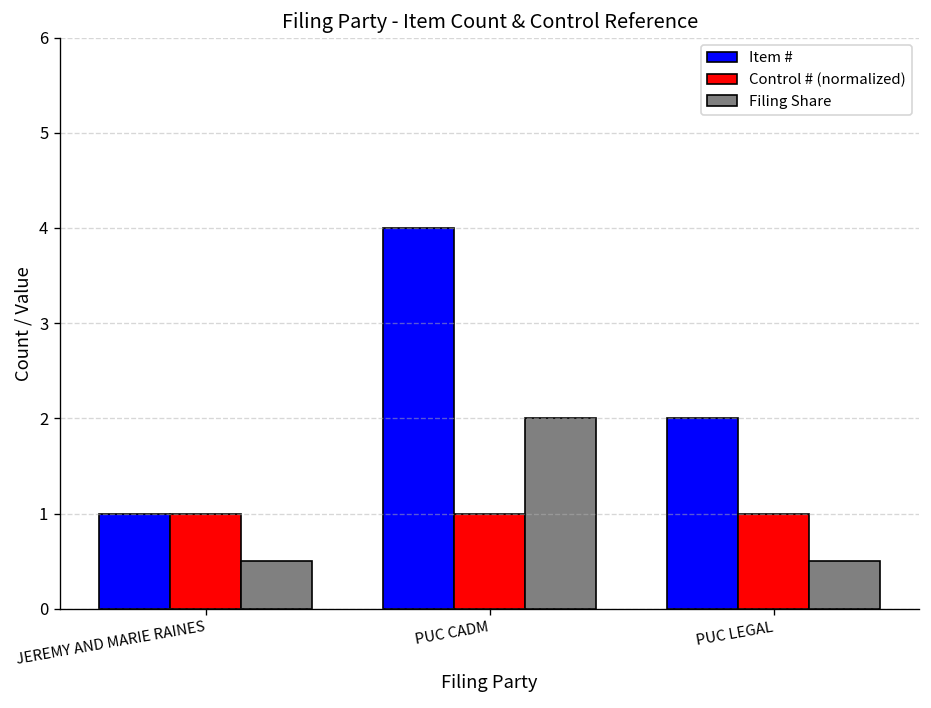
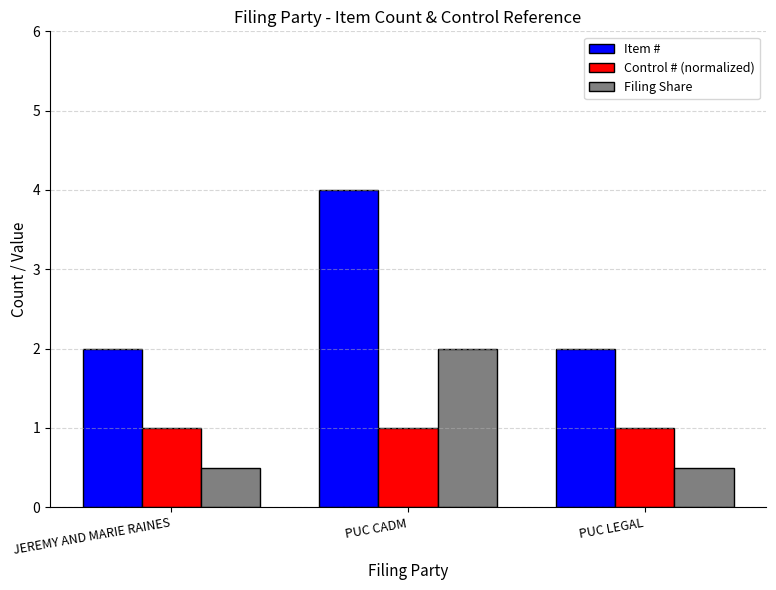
Item #, JEREMY AND MARIE RAINES: 1 -> 2
